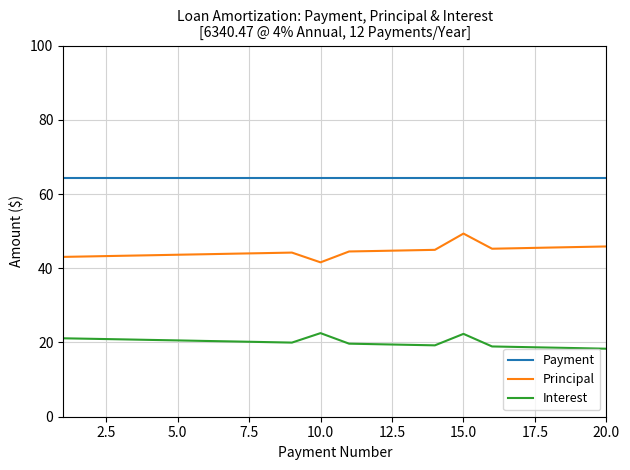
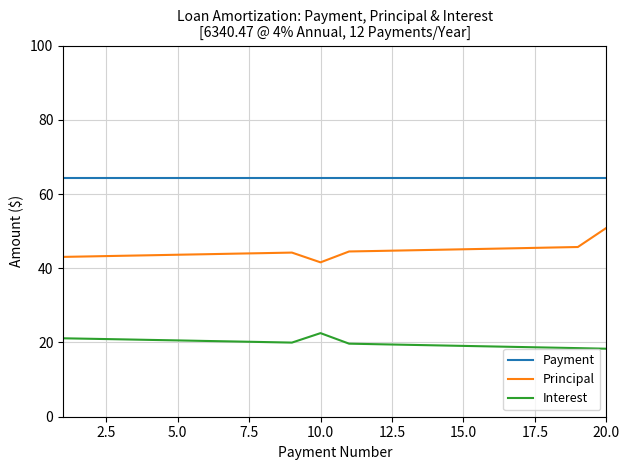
Principal, 15.0: 49 -> 45
Interest, 15.0: 22 -> 19
Principal, 20.0: 46 -> 51
